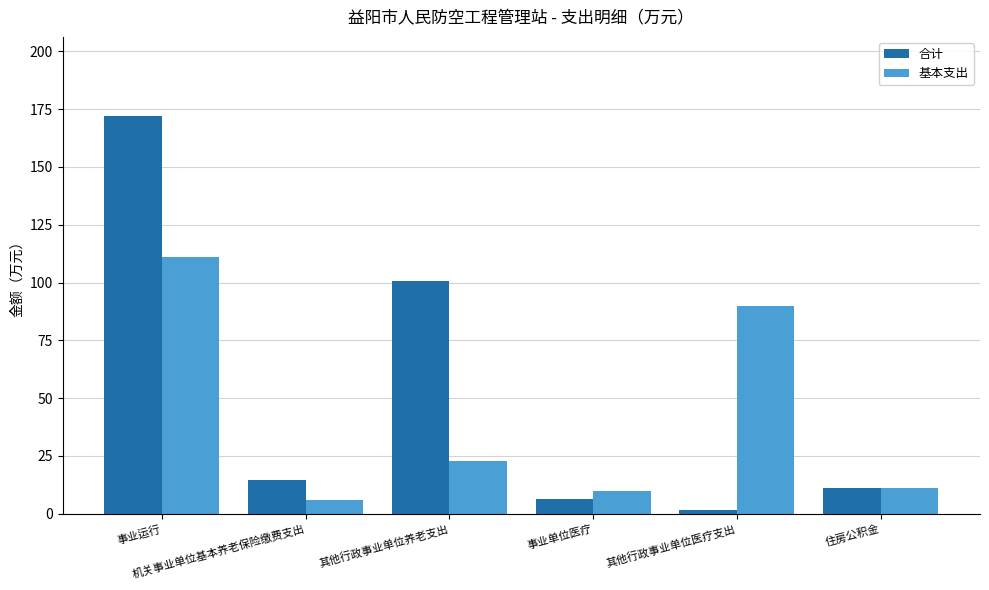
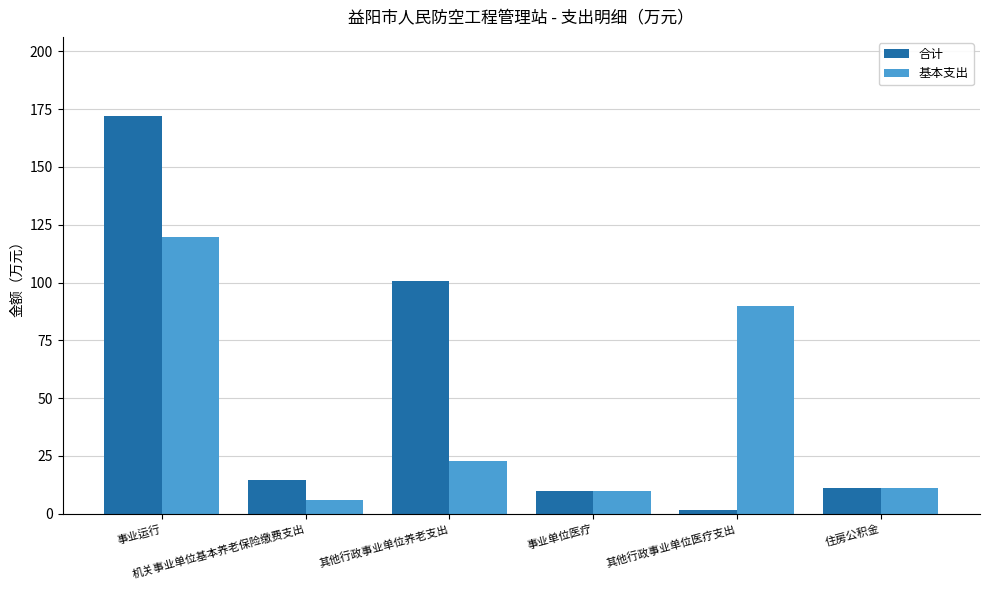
基本支出, 事业运行: 111 -> 120
合计, 事业单位医疗: 6 -> 10
